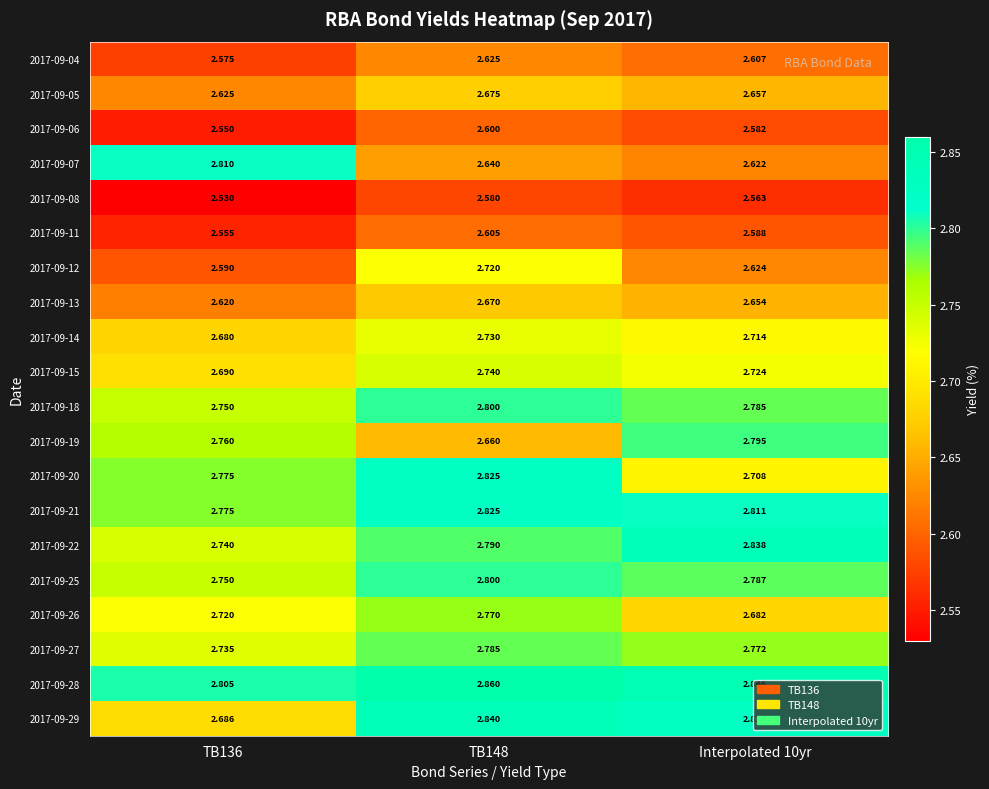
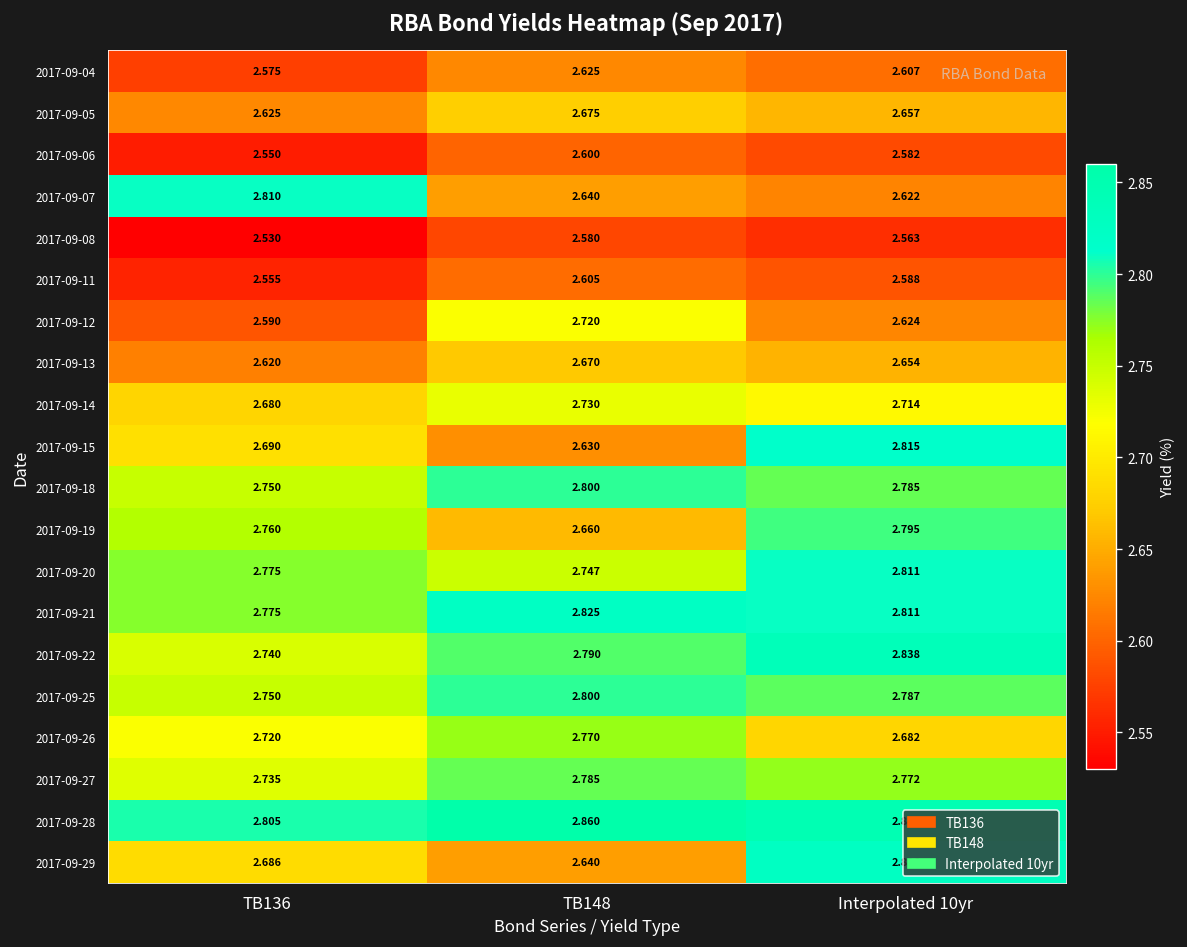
2017-09-15, TB148: 2.740 -> 2.630
2017-09-15, Interpolated 10yr: 2.724 -> 2.815
2017-09-20, TB148: 2.825 -> 2.747
2017-09-20, Interpolated 10yr: 2.708 -> 2.811
2017-09-29, TB148: 2.840 -> 2.640
